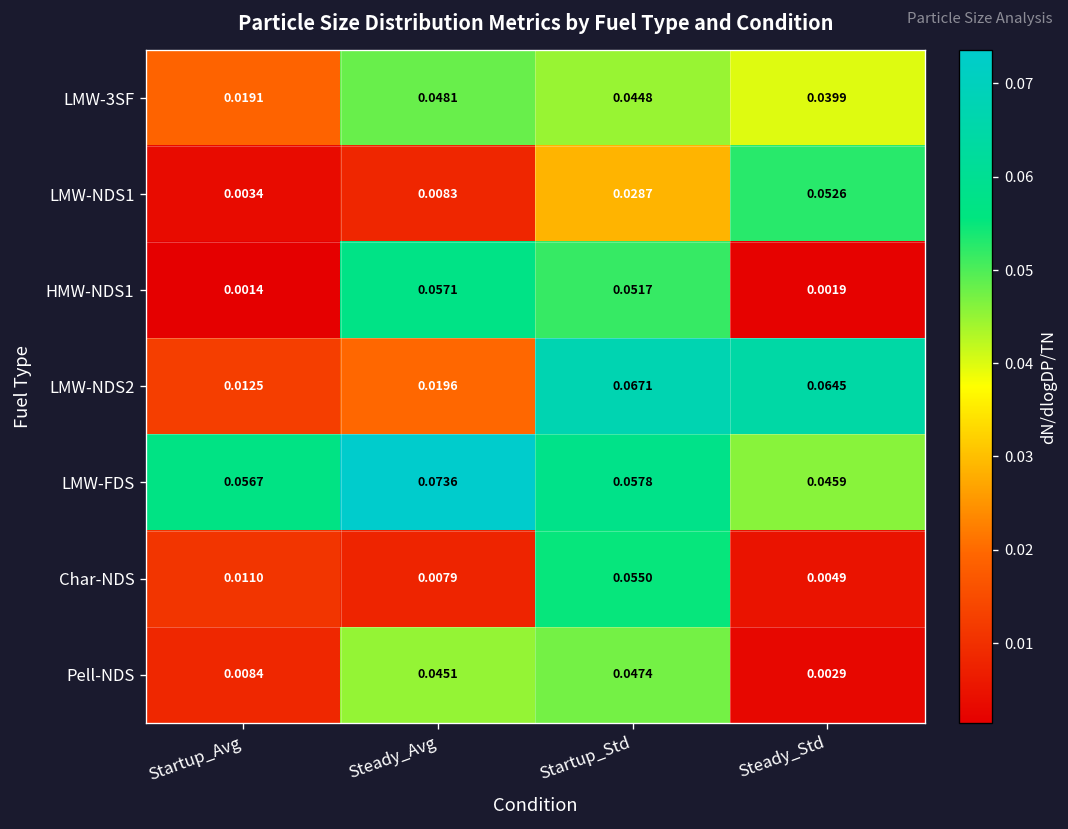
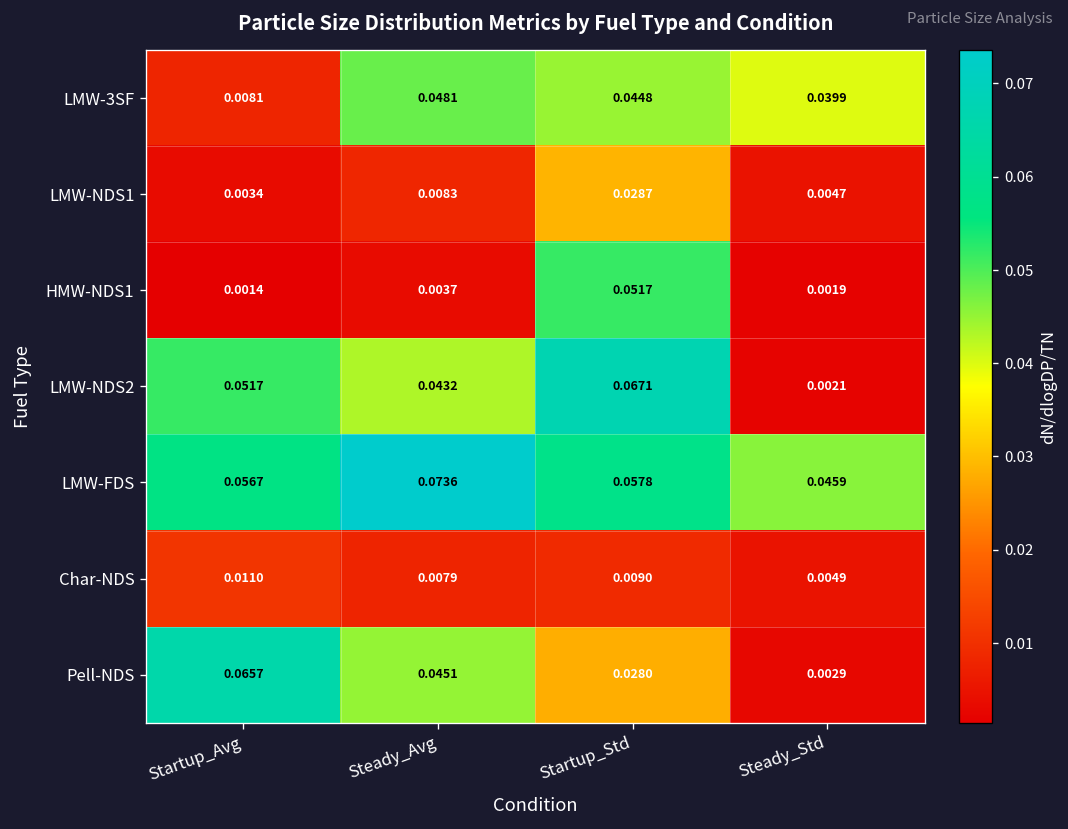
LMW-3SF, Startup_Avg: 0.0191 -> 0.0081
LMW-NDS1, Steady_Std: 0.0526 -> 0.0047
HMW-NDS1, Steady_Avg: 0.0571 -> 0.0037
LMW-NDS2, Startup_Avg: 0.0125 -> 0.0517
LMW-NDS2, Steady_Avg: 0.0196 -> 0.0432
LMW-NDS2, Steady_Std: 0.0645 -> 0.0021
Char-NDS, Startup_Std: 0.0550 -> 0.0090
Pell-NDS, Startup_Avg: 0.0084 -> 0.0657
Pell-NDS, Startup_Std: 0.0474 -> 0.0280
